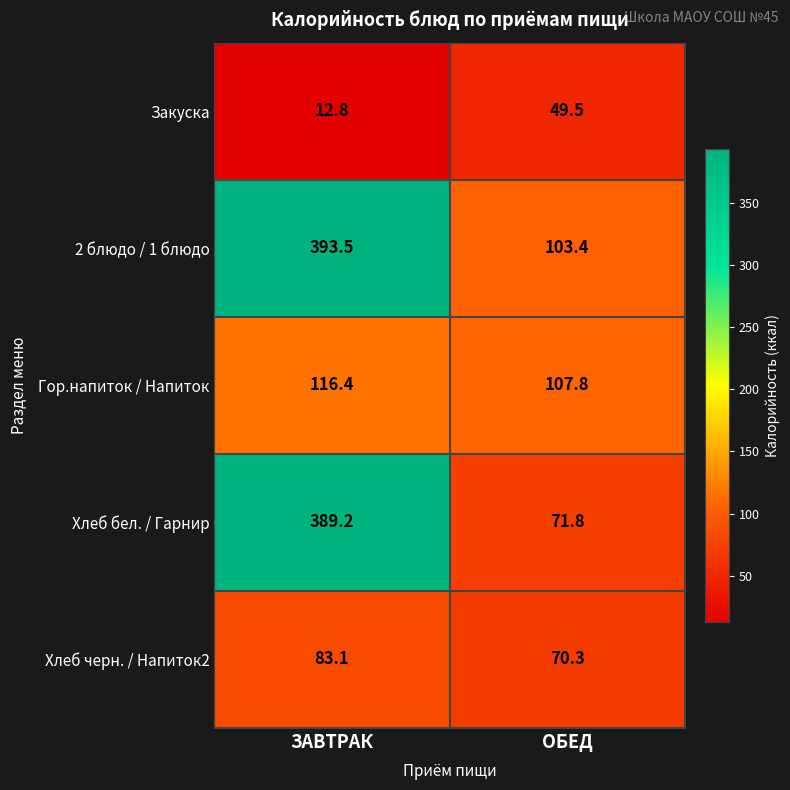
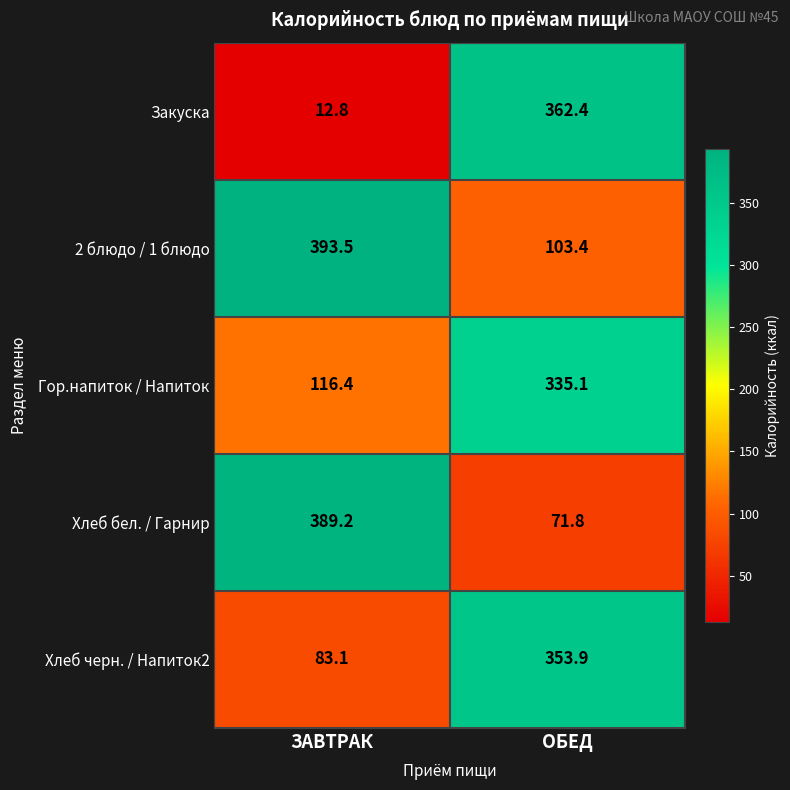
Закуска, ОБЕД: 49.5 -> 362.4
Гор.напиток / Напиток, ОБЕД: 107.8 -> 335.1
Хлеб черн. / Напиток2, ОБЕД: 70.3 -> 353.9
